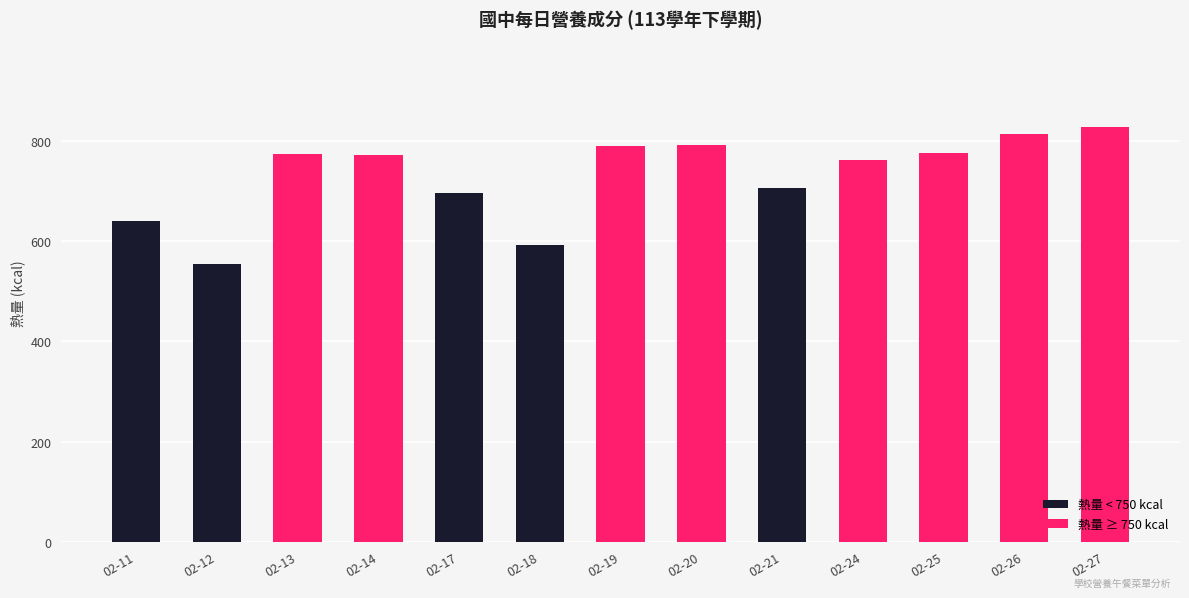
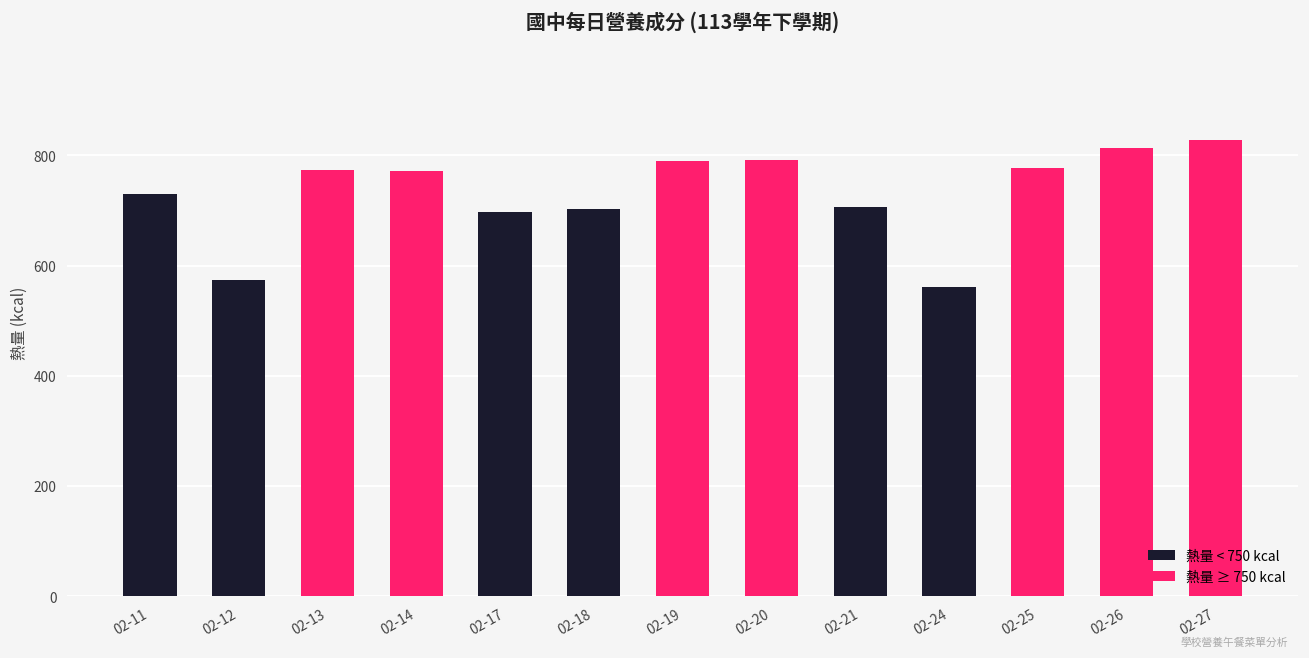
02-11: 640 -> 730
02-12: 550 -> 570
02-18: 590 -> 700
02-24: 760 -> 560
